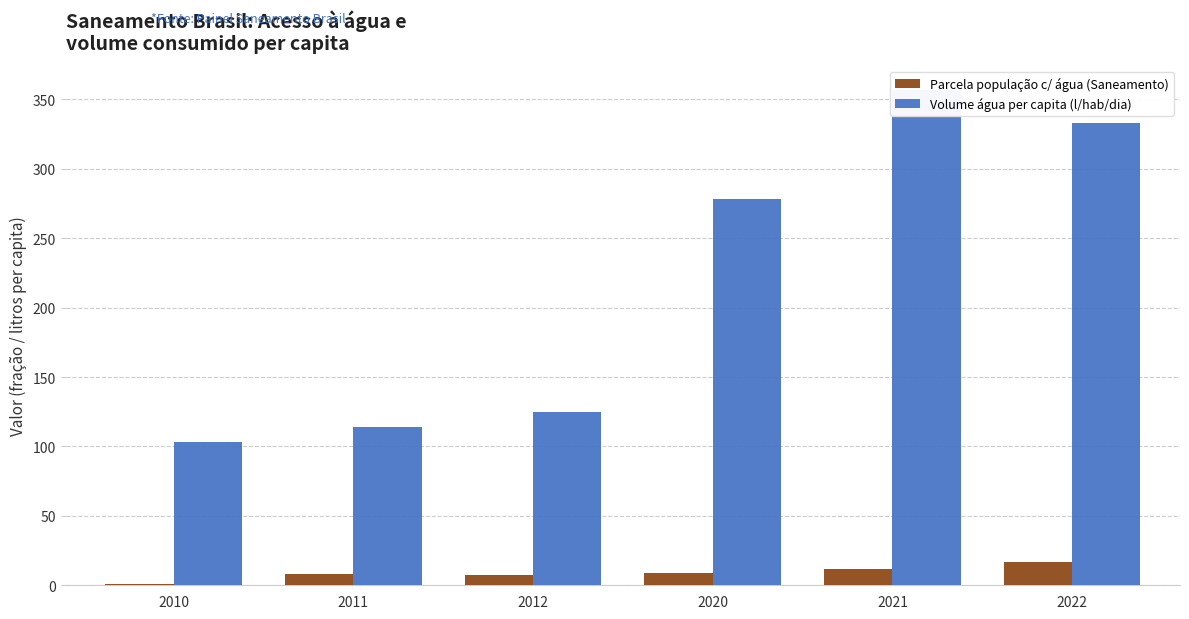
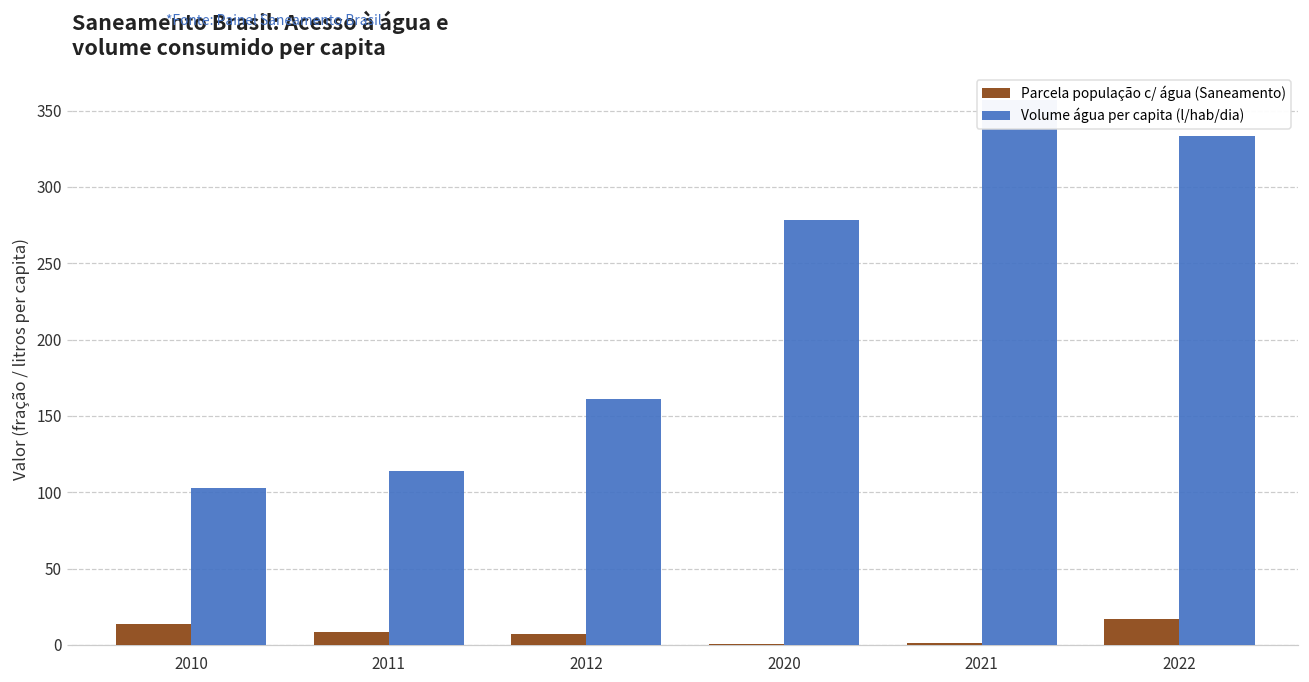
Parcela população c/ água (Saneamento), 2010: 1 -> 13
Volume água per capita (l/hab/dia), 2012: 125 -> 161
Parcela população c/ água (Saneamento), 2020: 9 -> 1
Parcela população c/ água (Saneamento), 2021: 12 -> 1
